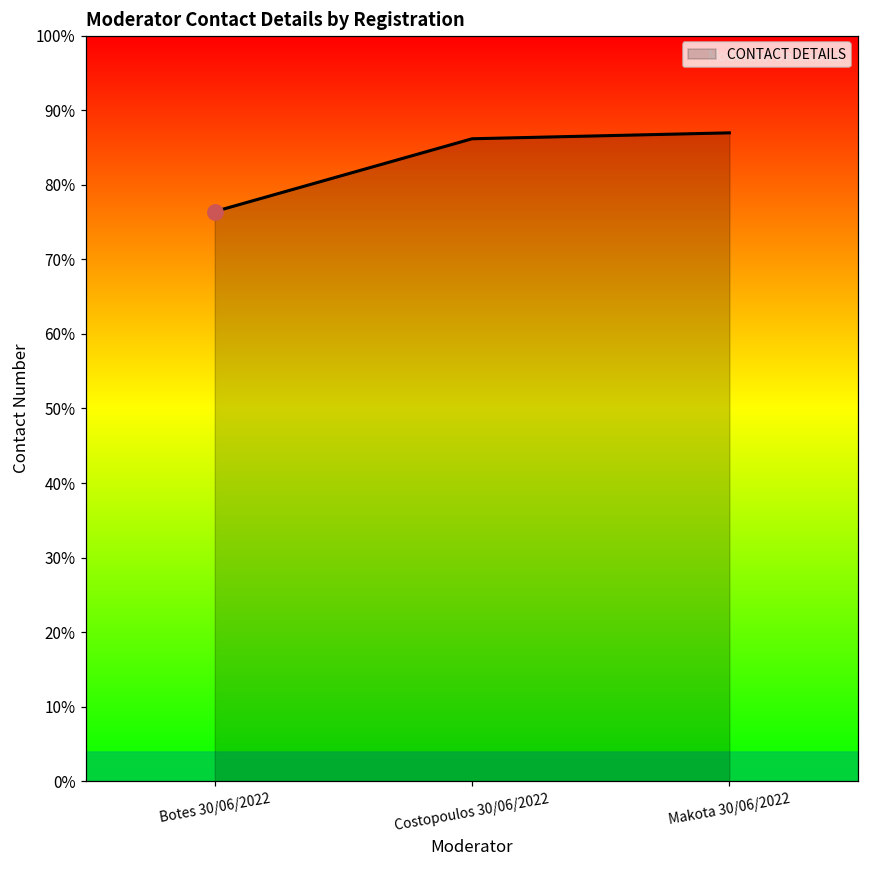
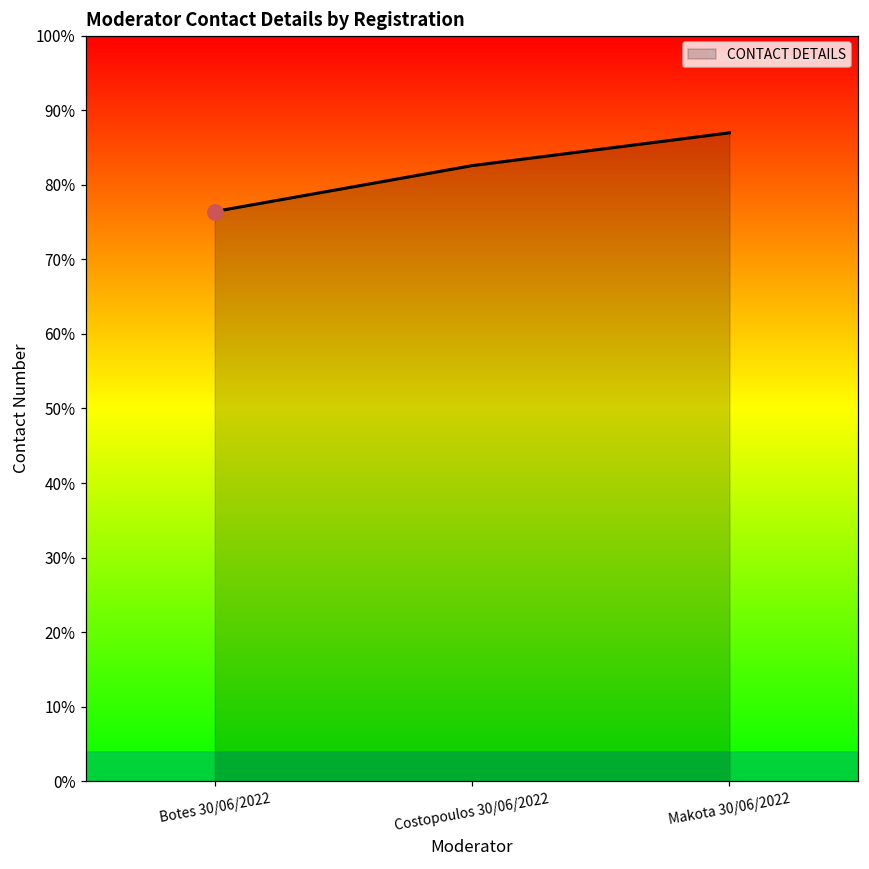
CONTACT DETAILS, Costopoulos 30/06/2022: 86% -> 83%
